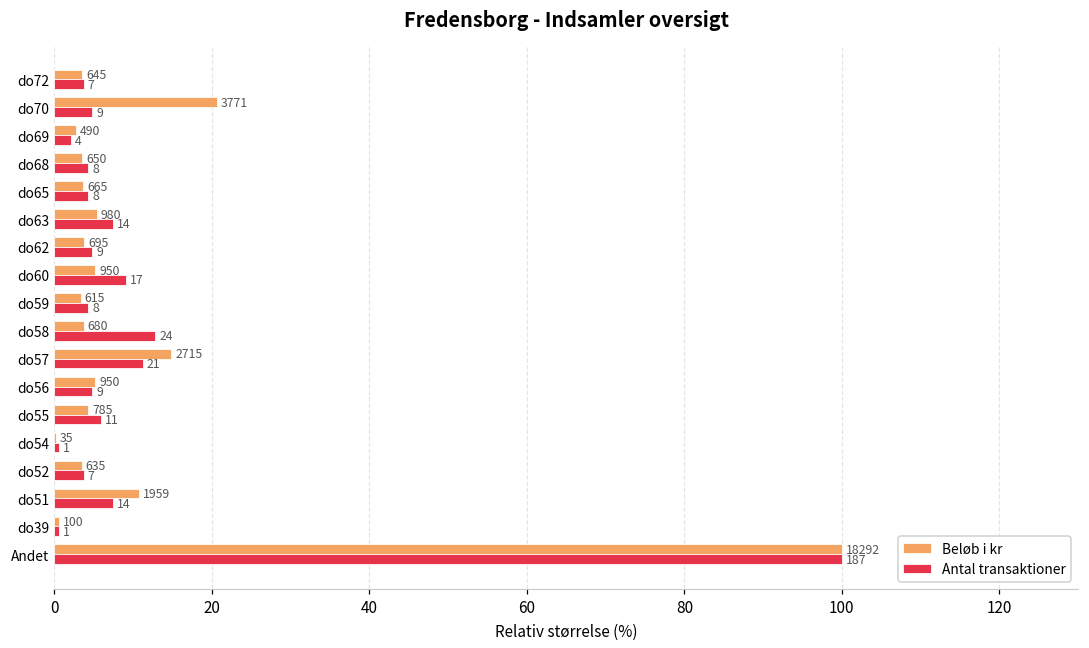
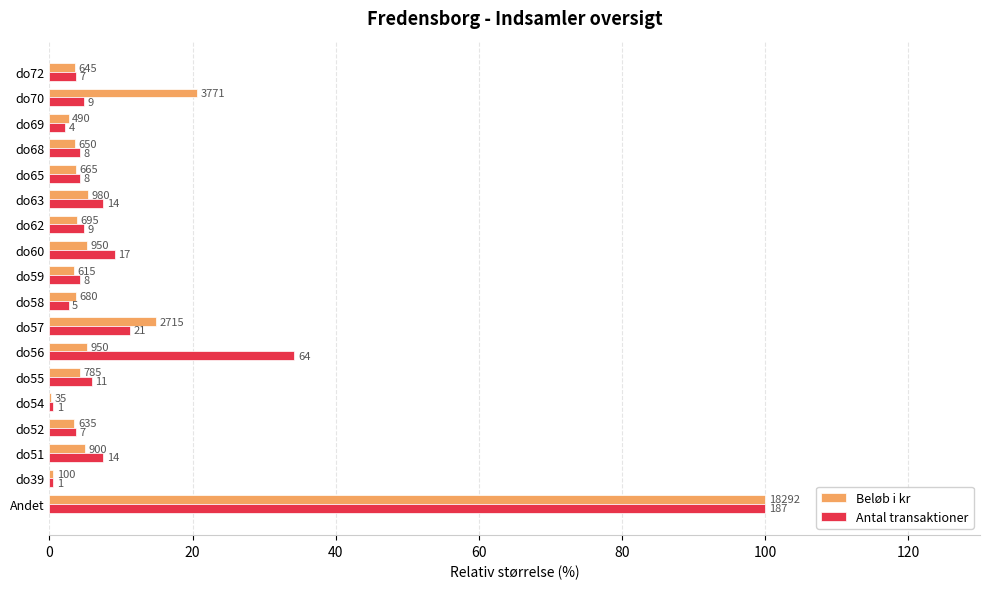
Antal transaktioner, do58: 24 -> 5
Antal transaktioner, do56: 9 -> 64
Beløb i kr, do51: 1959 -> 900
